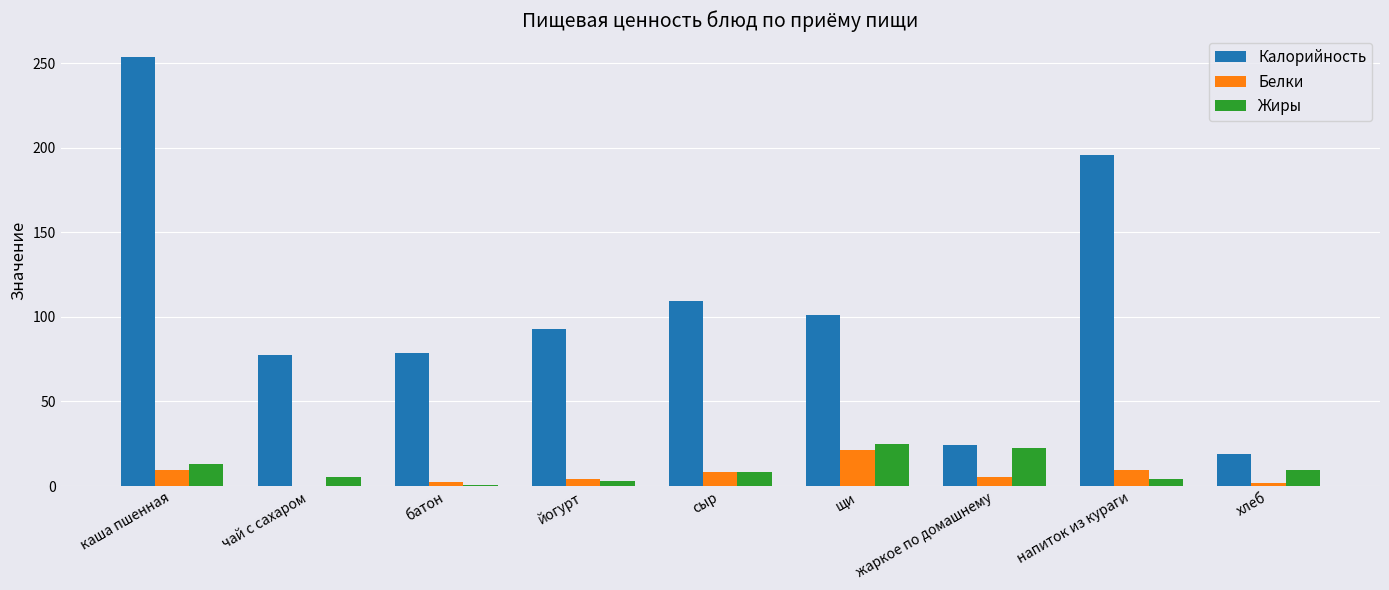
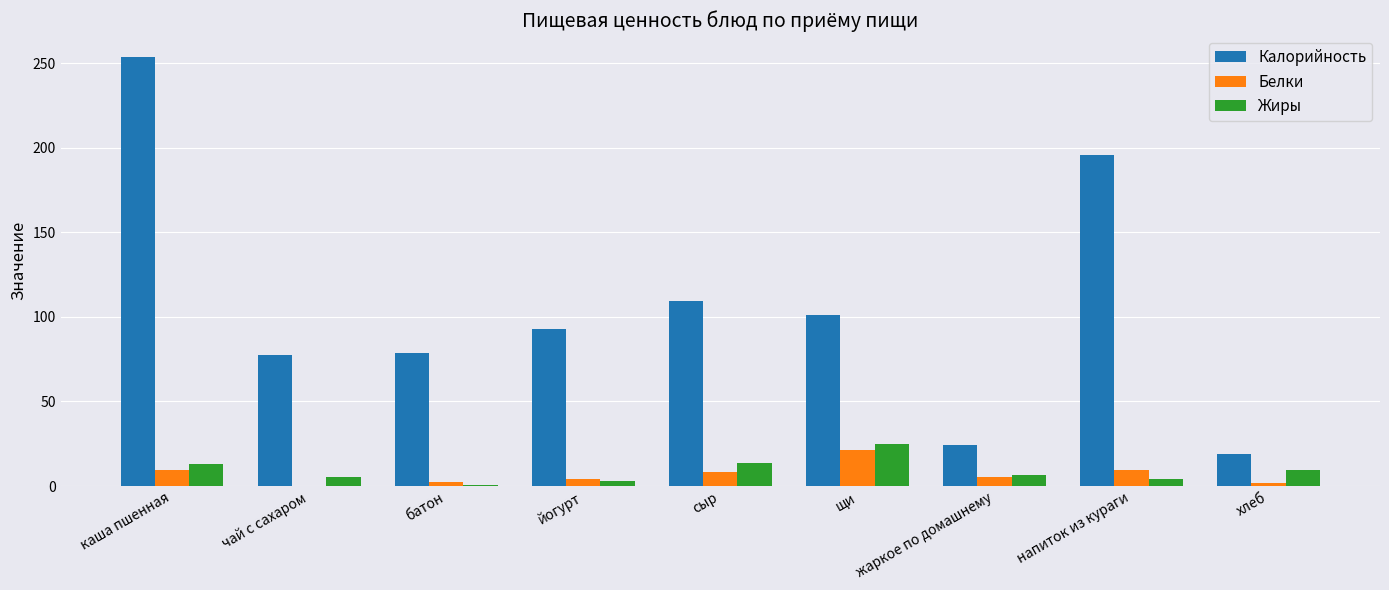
Жиры, сыр: 8 -> 13
Жиры, жаркое по домашнему: 22 -> 7
